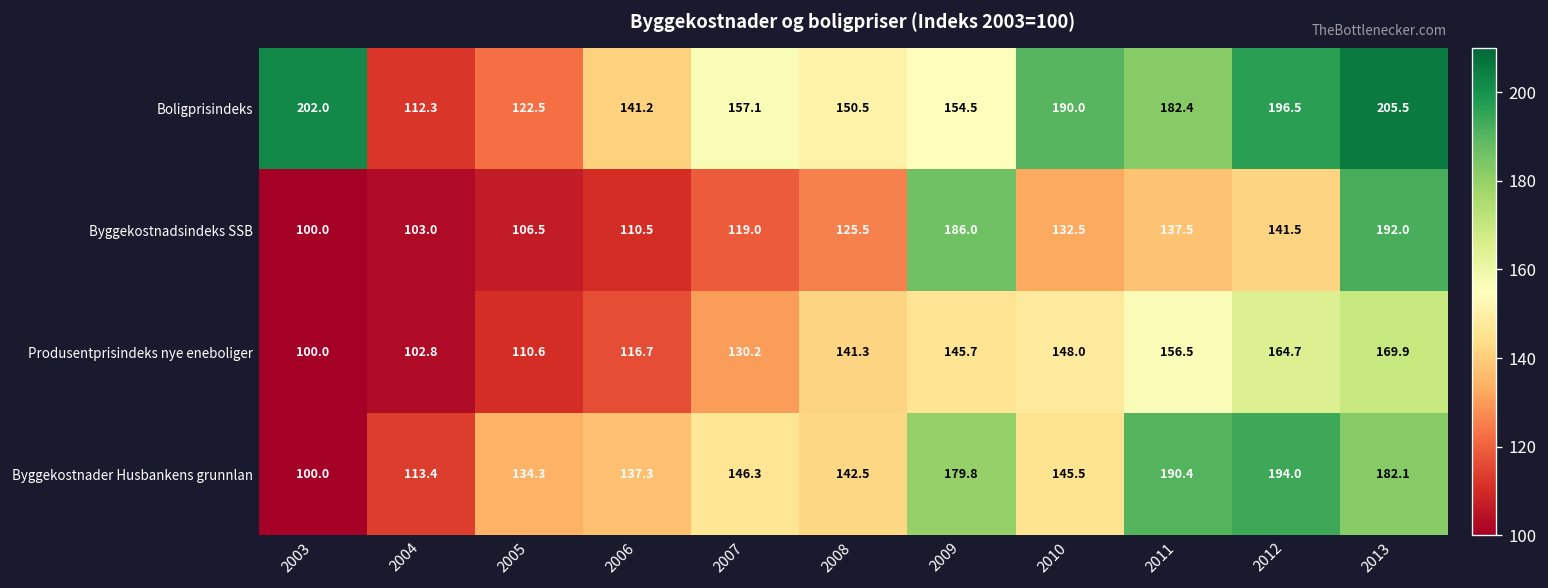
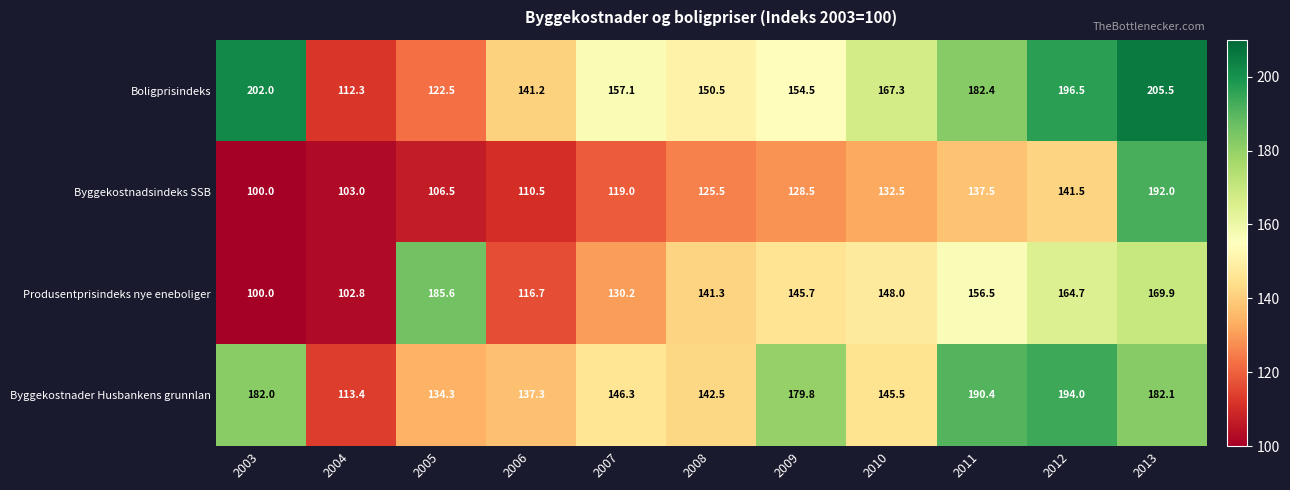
Boligprisindeks, 2010: 190.0 -> 167.3
Byggekostnadsindeks SSB, 2009: 186.0 -> 128.5
Produsentprisindeks nye eneboliger, 2005: 110.6 -> 185.6
Byggekostnader Husbankens grunnlan, 2003: 100.0 -> 182.0
